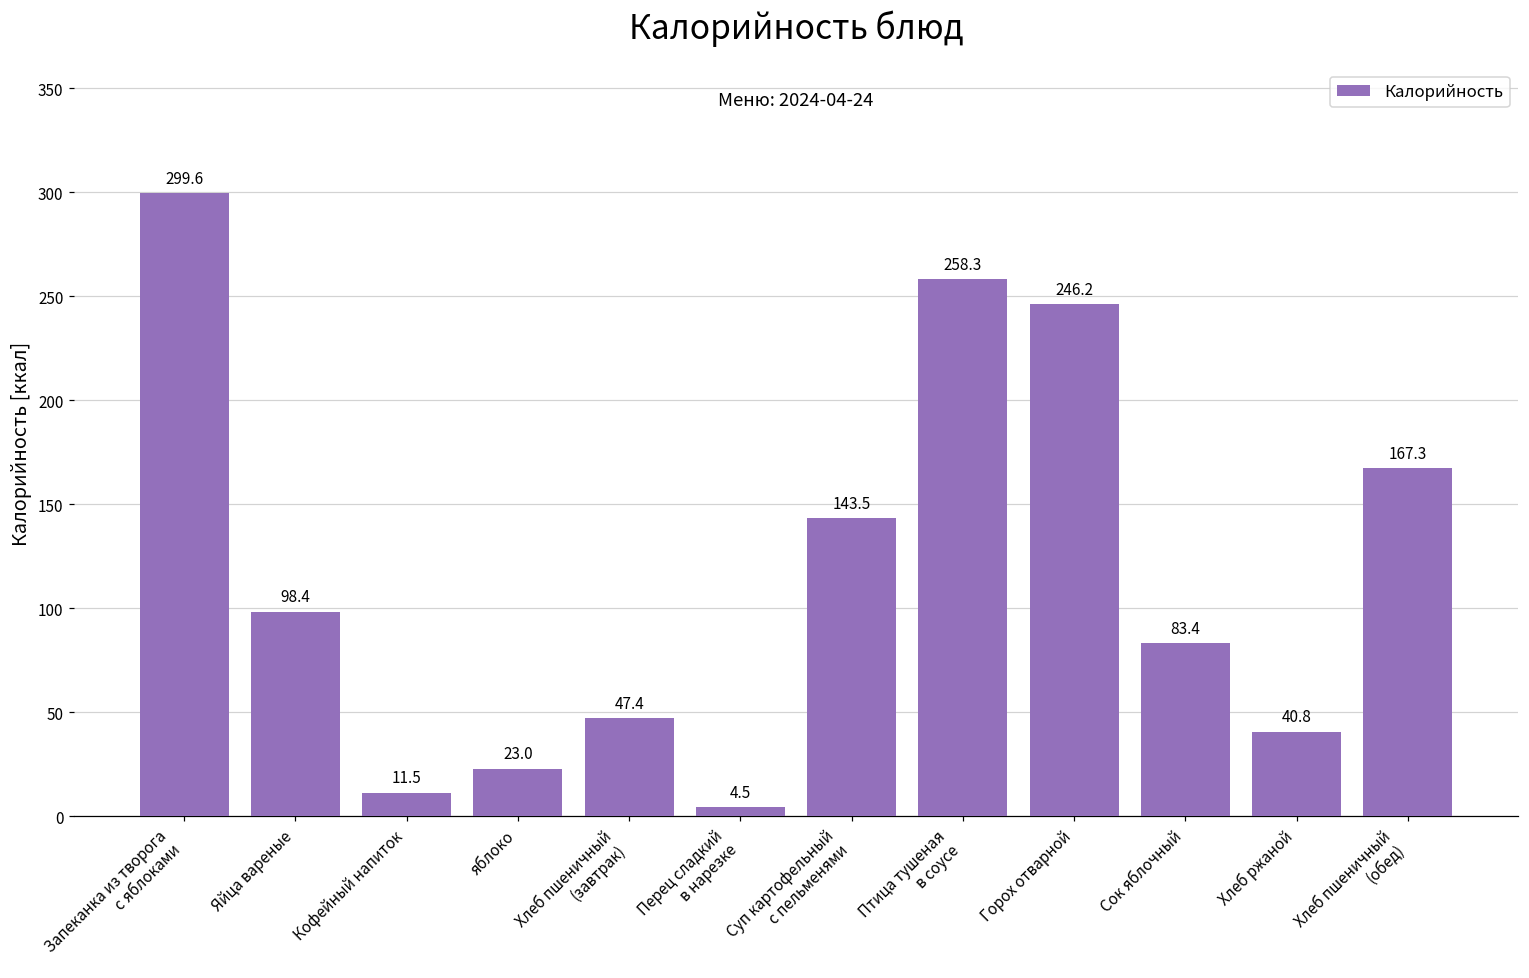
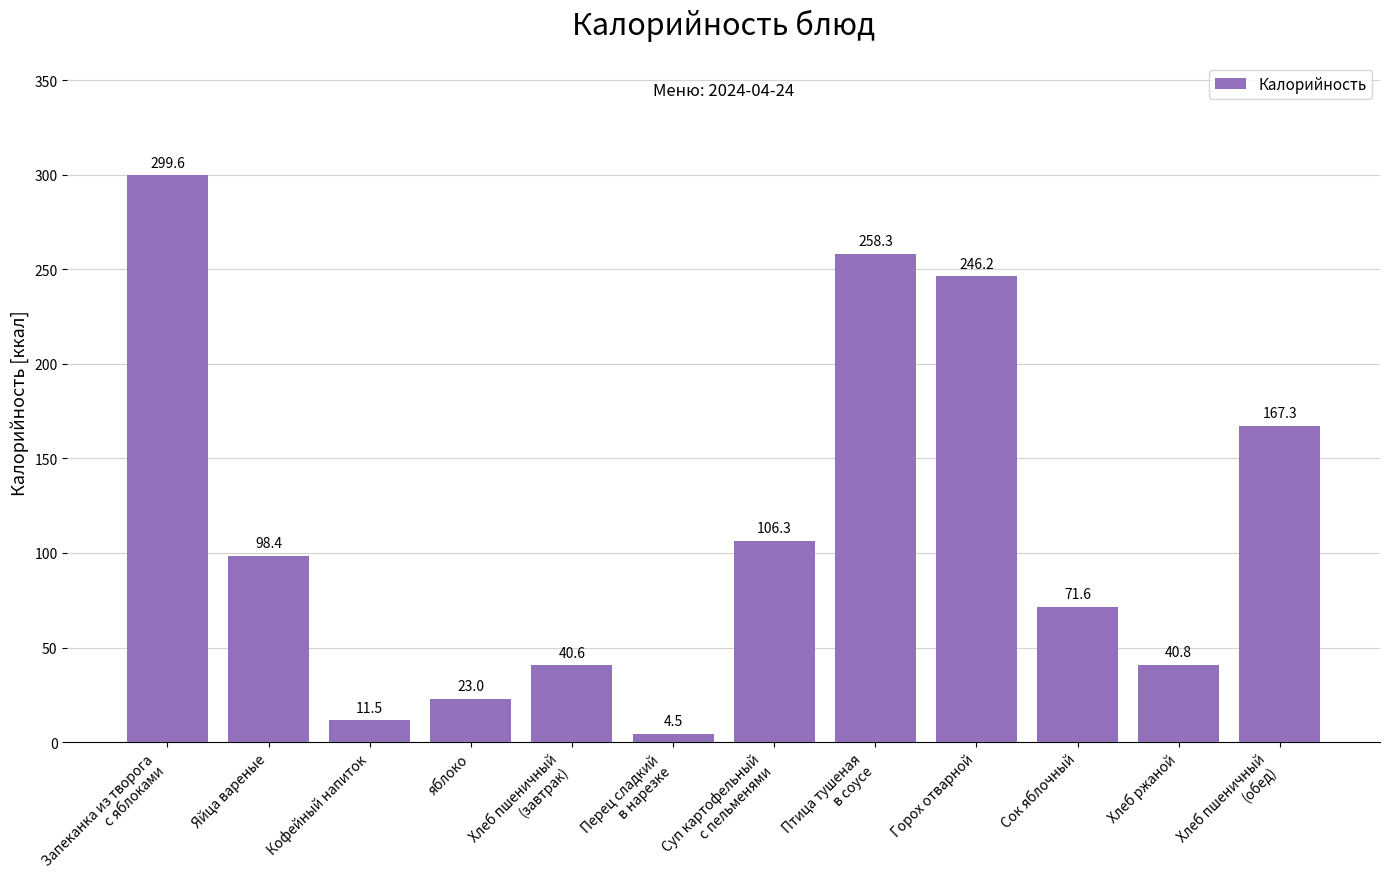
Хлеб пшеничный (завтрак): 47.4 -> 40.6
Суп картофельный с пельменями: 143.5 -> 106.3
Сок яблочный: 83.4 -> 71.6
